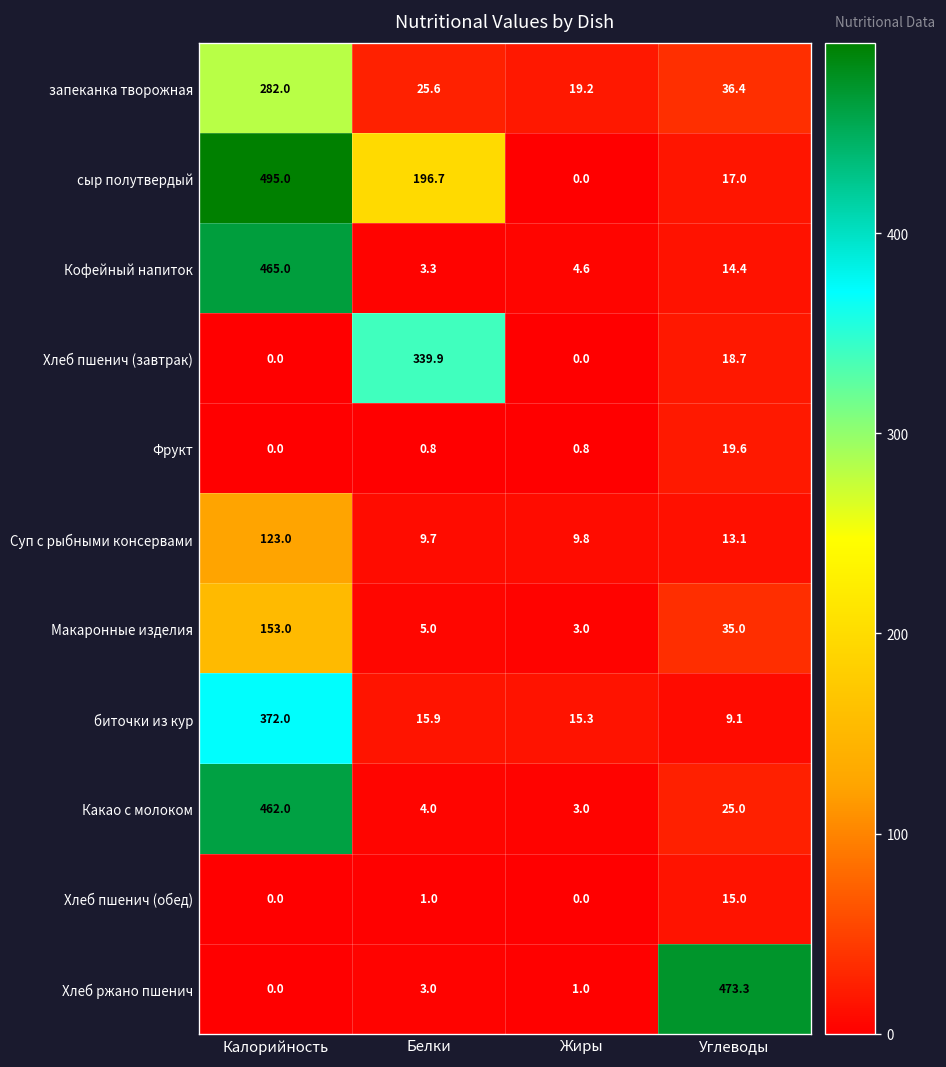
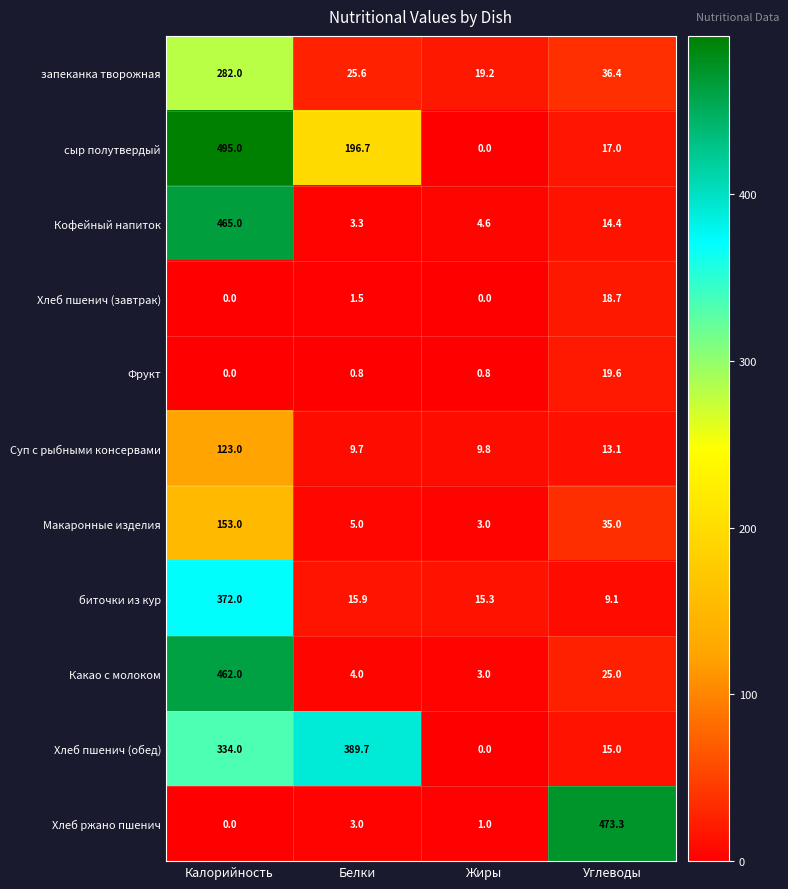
Хлеб пшенич (завтрак), Белки: 339.9 -> 1.5
Хлеб пшенич (обед), Калорийность: 0.0 -> 334.0
Хлеб пшенич (обед), Белки: 1.0 -> 389.7
